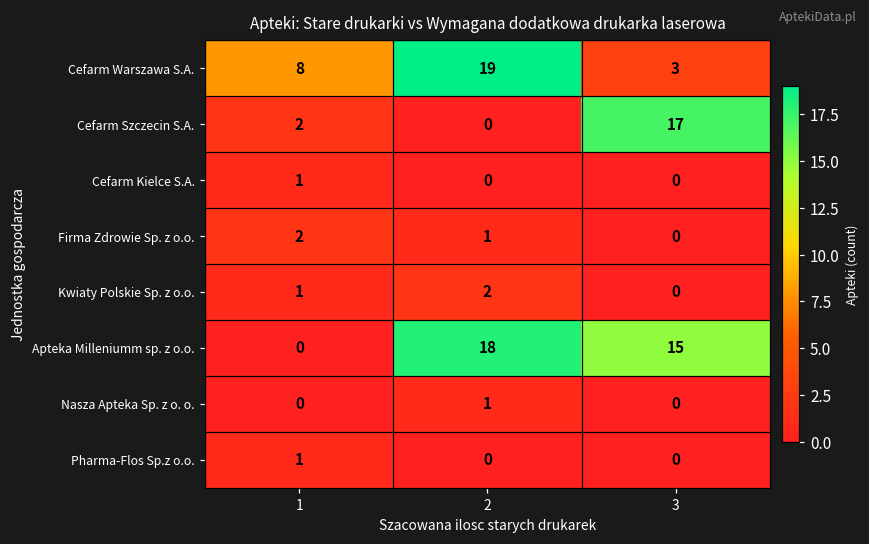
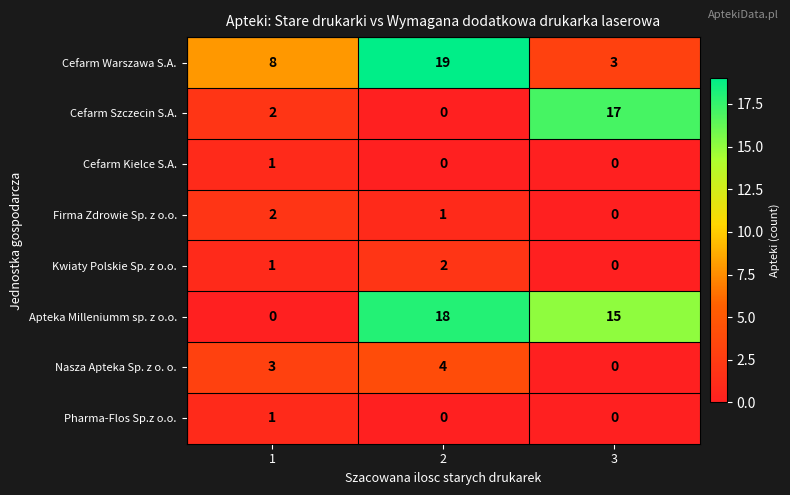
Nasza Apteka Sp. z o. o., 1: 0 -> 3
Nasza Apteka Sp. z o. o., 2: 1 -> 4
